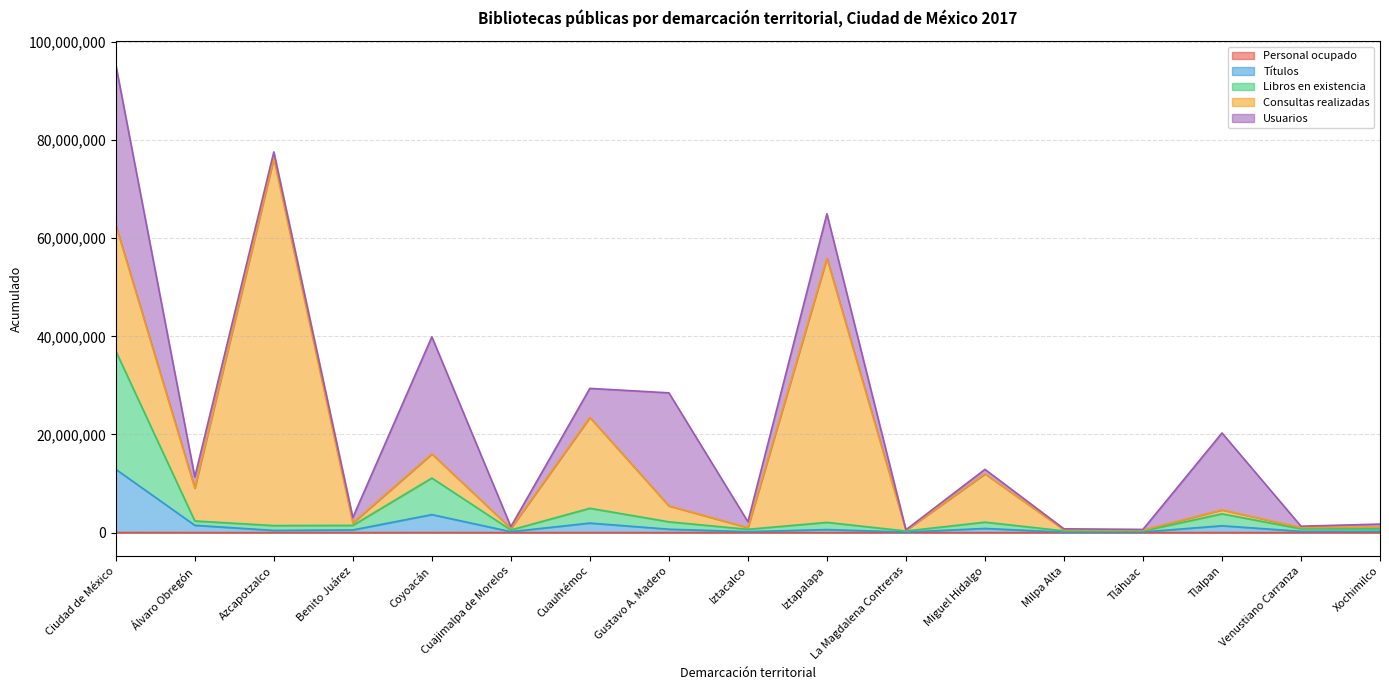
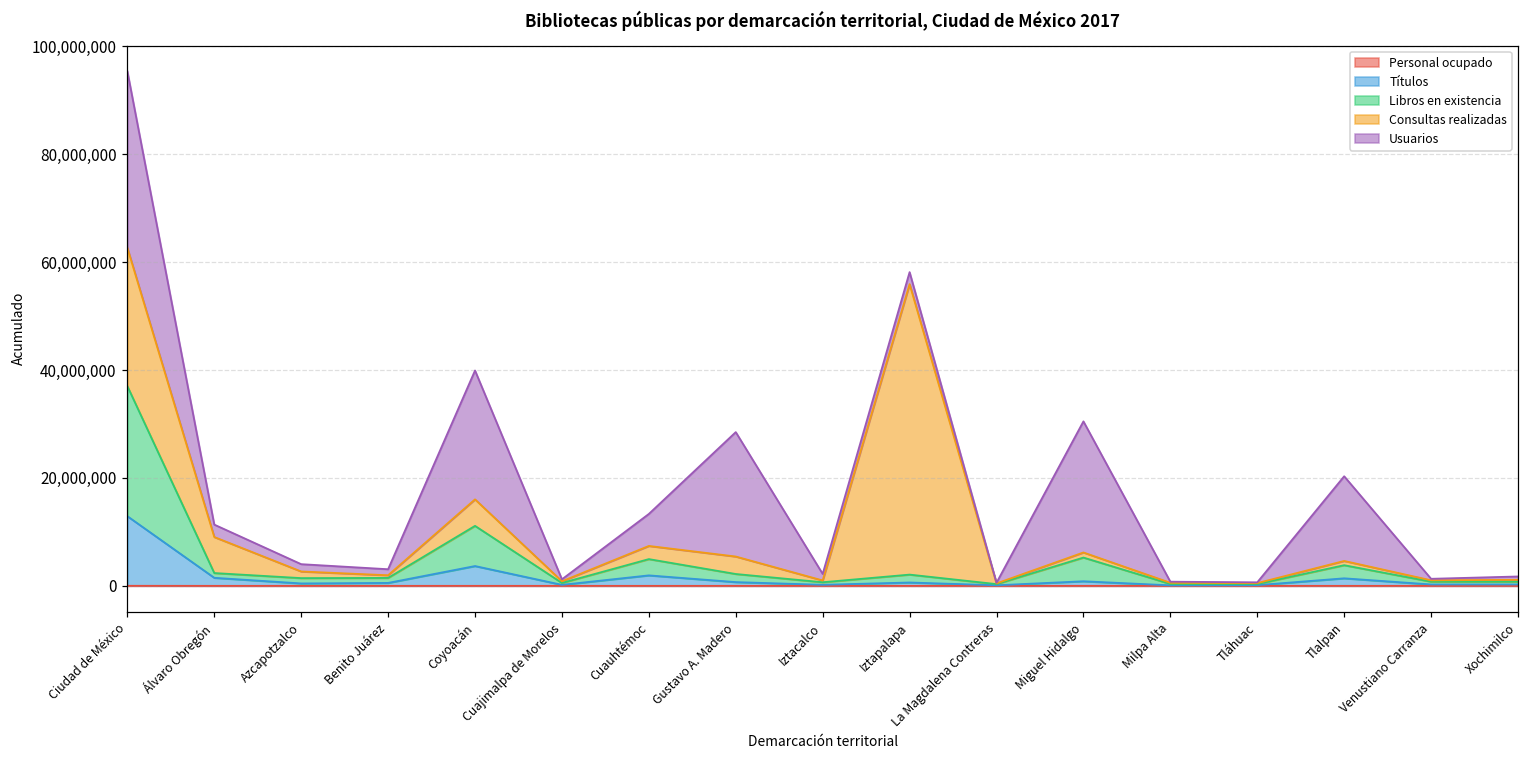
Consultas realizadas, Azcapotzalco: 75,000,000 -> 1,000,000
Consultas realizadas, Cuauhtémoc: 19,000,000 -> 2,000,000
Usuarios, Iztapalapa: 9,000,000 -> 2,000,000
Libros en existencia, Miguel Hidalgo: 1,000,000 -> 4,000,000
Consultas realizadas, Miguel Hidalgo: 10,000,000 -> 1,000,000
Usuarios, Miguel Hidalgo: 1,000,000 -> 24,000,000
